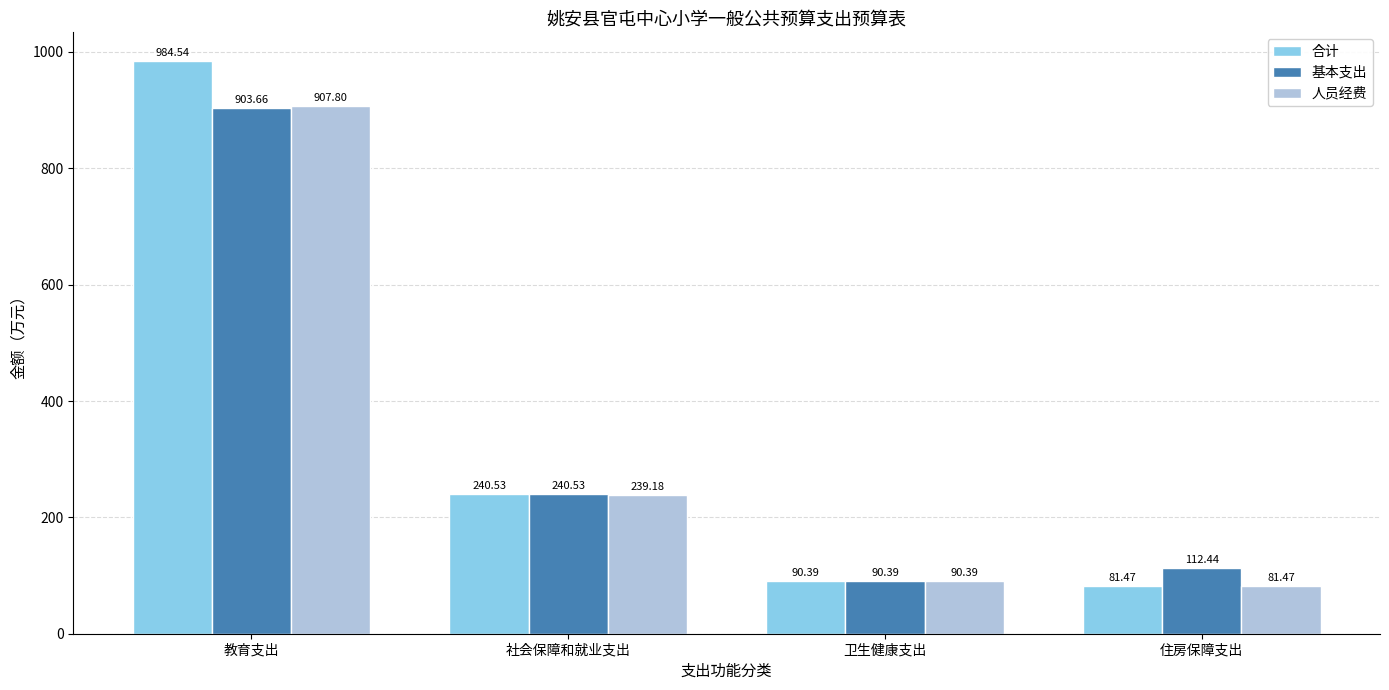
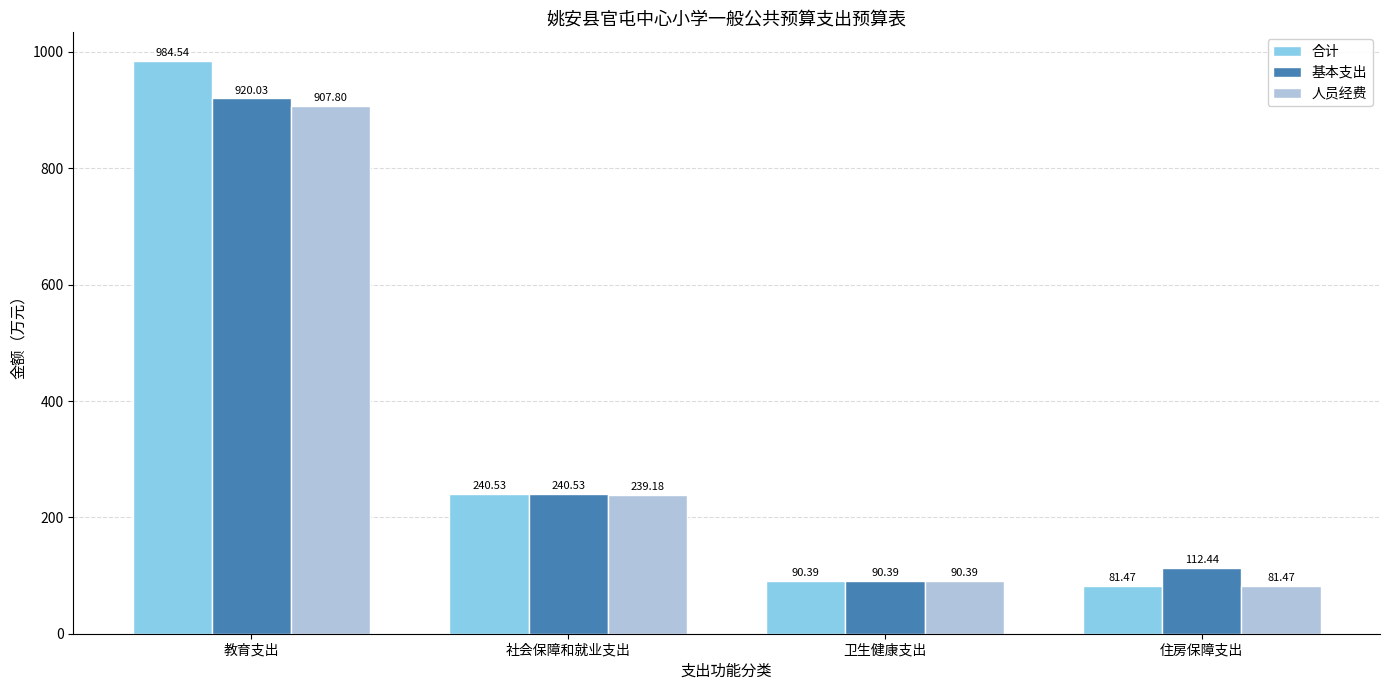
基本支出, 教育支出: 903.66 -> 920.03
